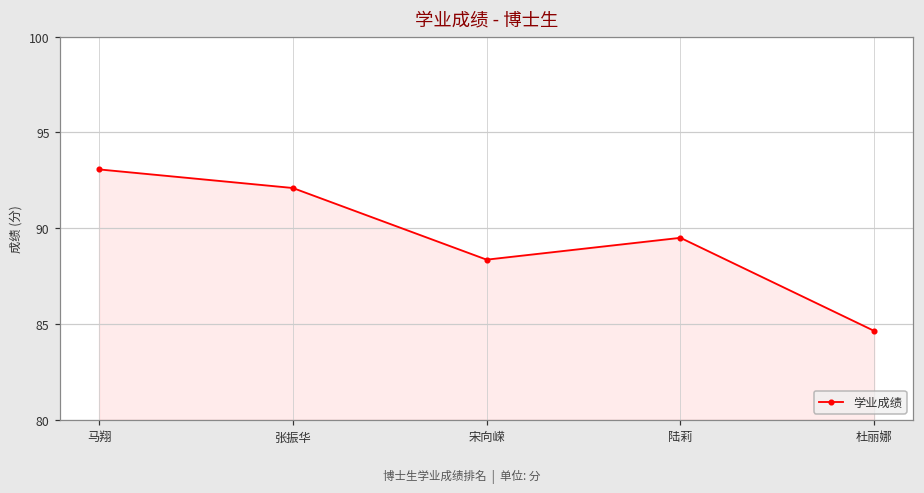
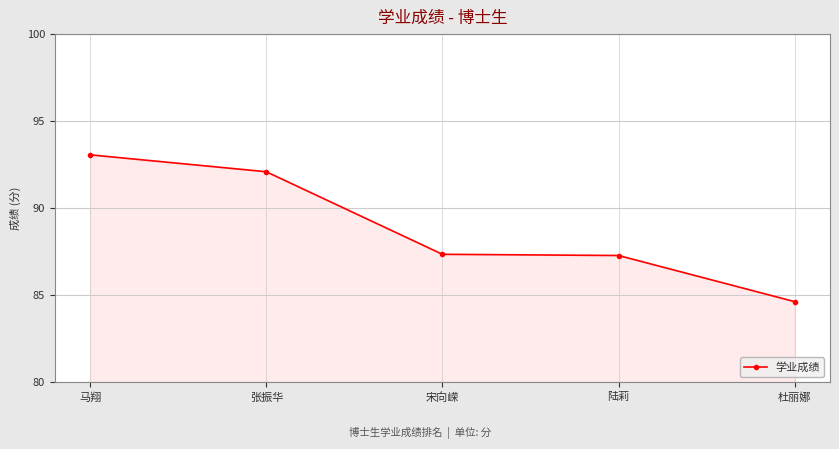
宋向嵘: 88.4 -> 87.4
陆莉: 89.5 -> 87.3
